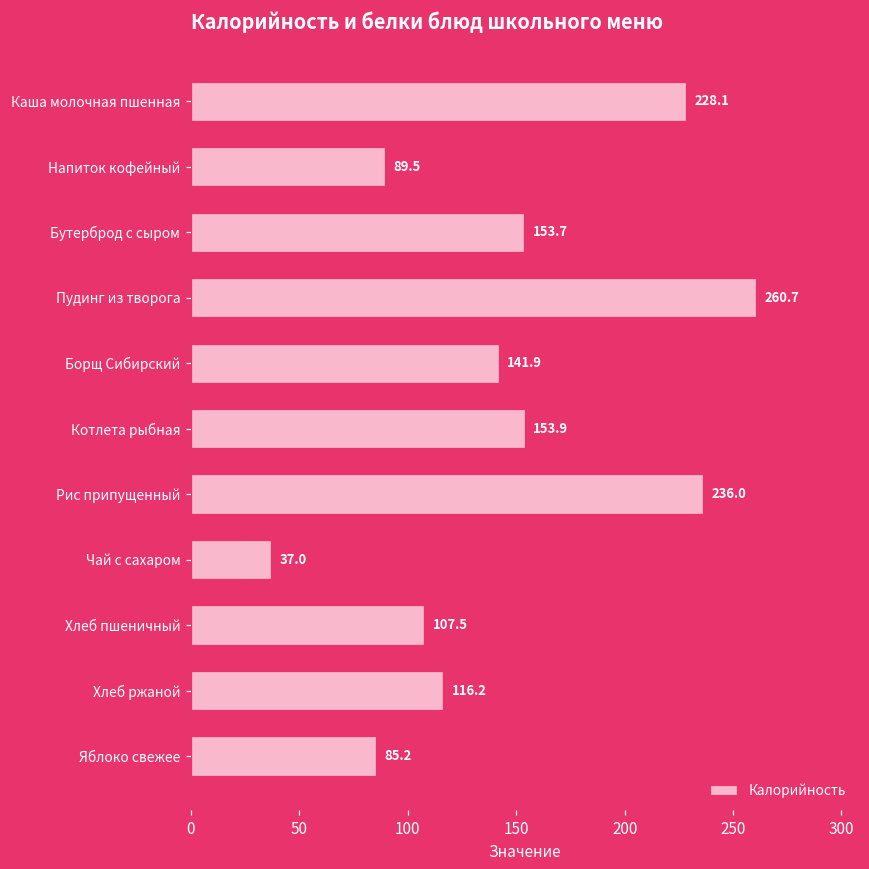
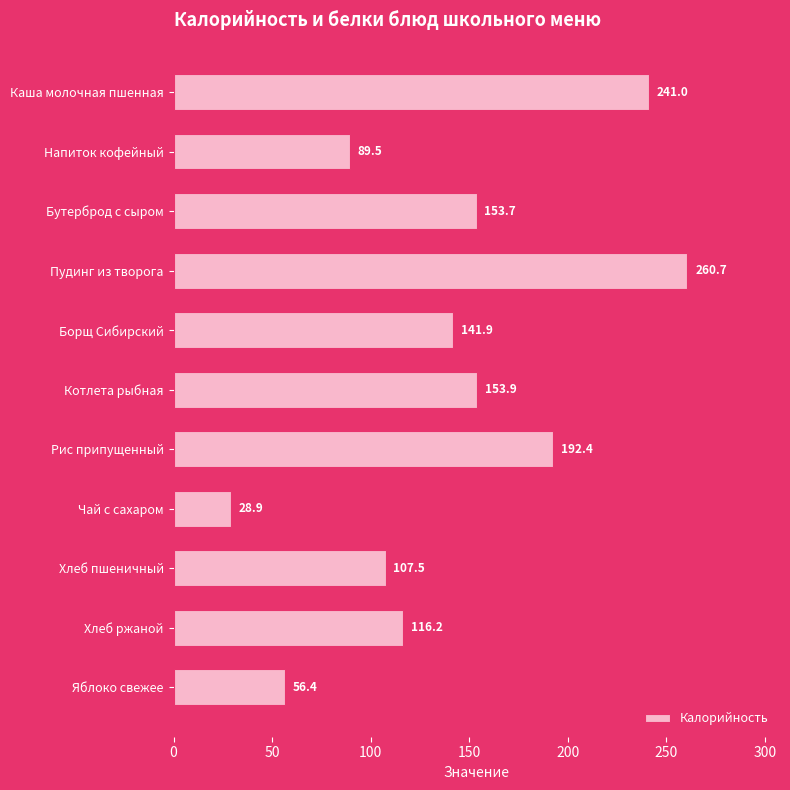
Каша молочная пшенная: 228.1 -> 241.0
Рис припущенный: 236.0 -> 192.4
Чай с сахаром: 37.0 -> 28.9
Яблоко свежее: 85.2 -> 56.4
